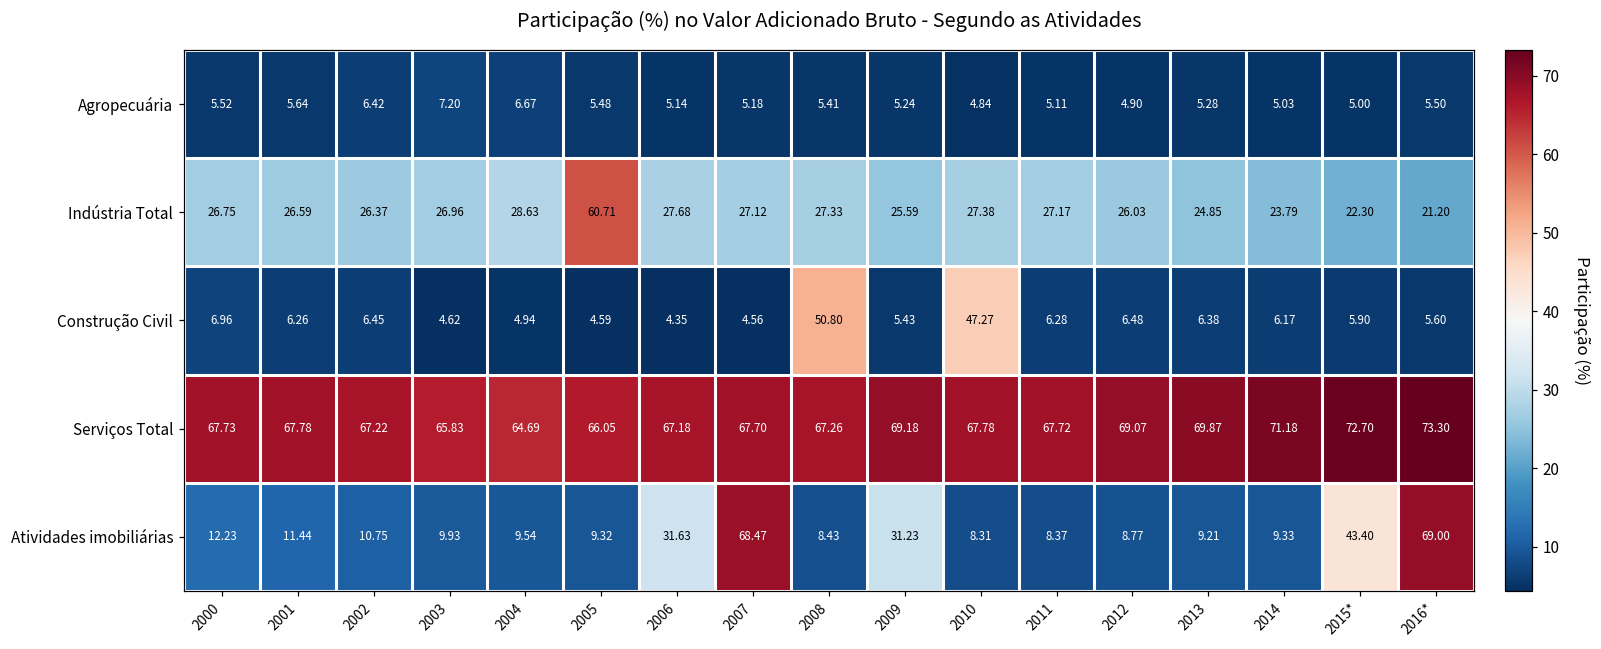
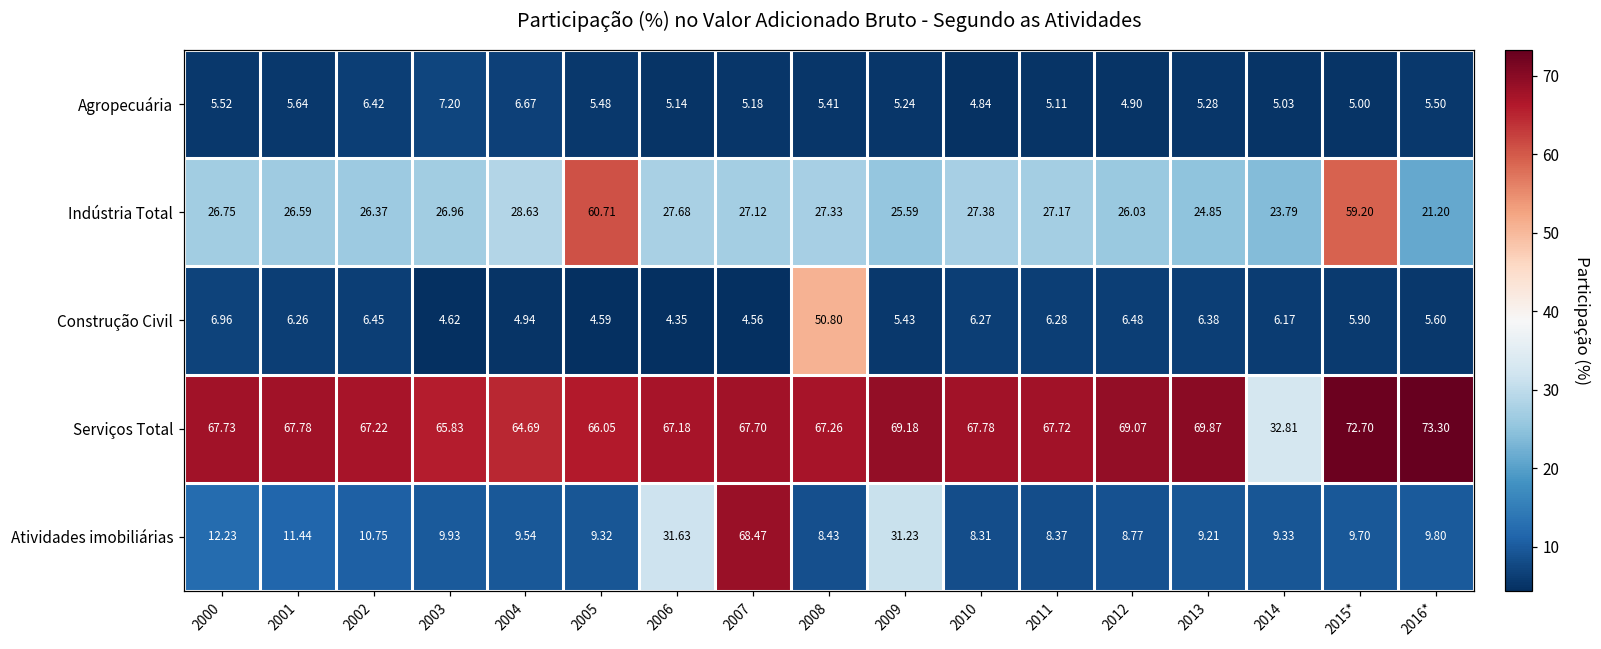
Indústria Total, 2015*: 22.30 -> 59.20
Construção Civil, 2010: 47.27 -> 6.27
Serviços Total, 2014: 71.18 -> 32.81
Atividades imobiliárias, 2015*: 43.40 -> 9.70
Atividades imobiliárias, 2016*: 69.00 -> 9.80
